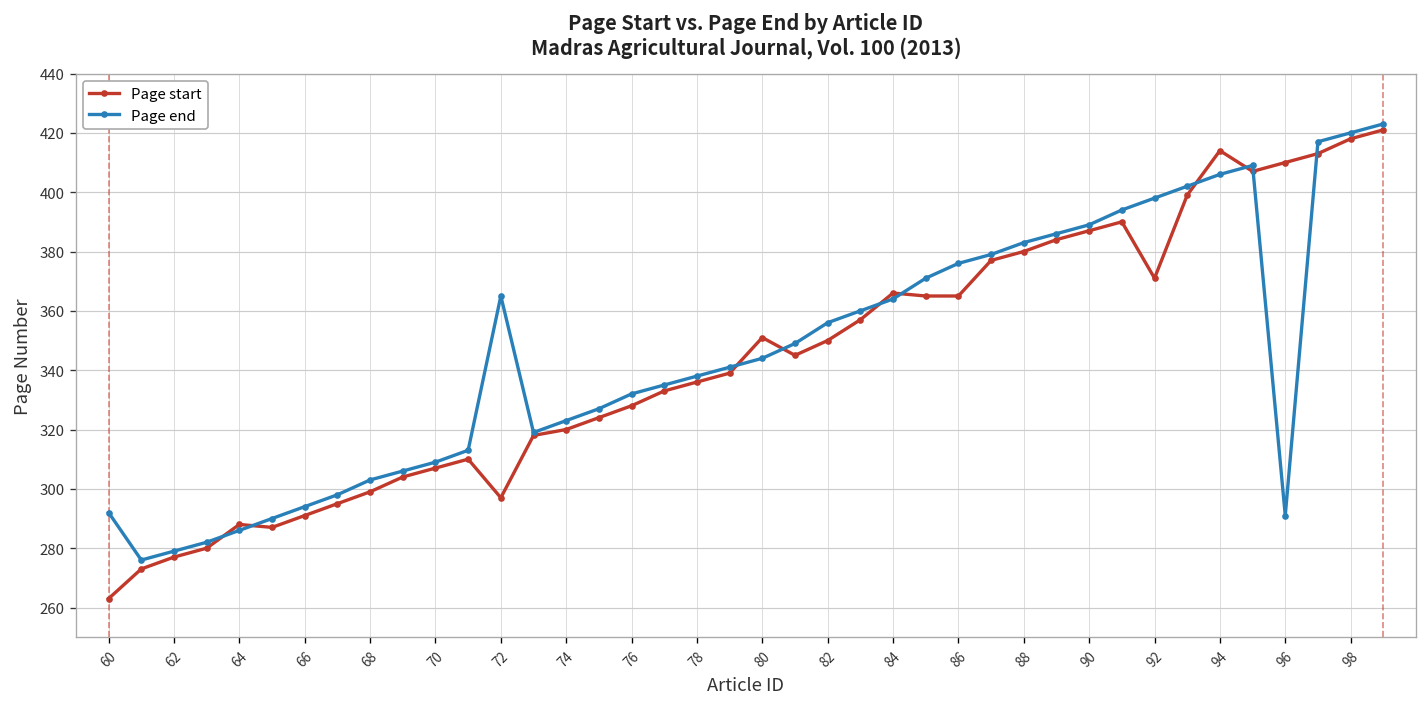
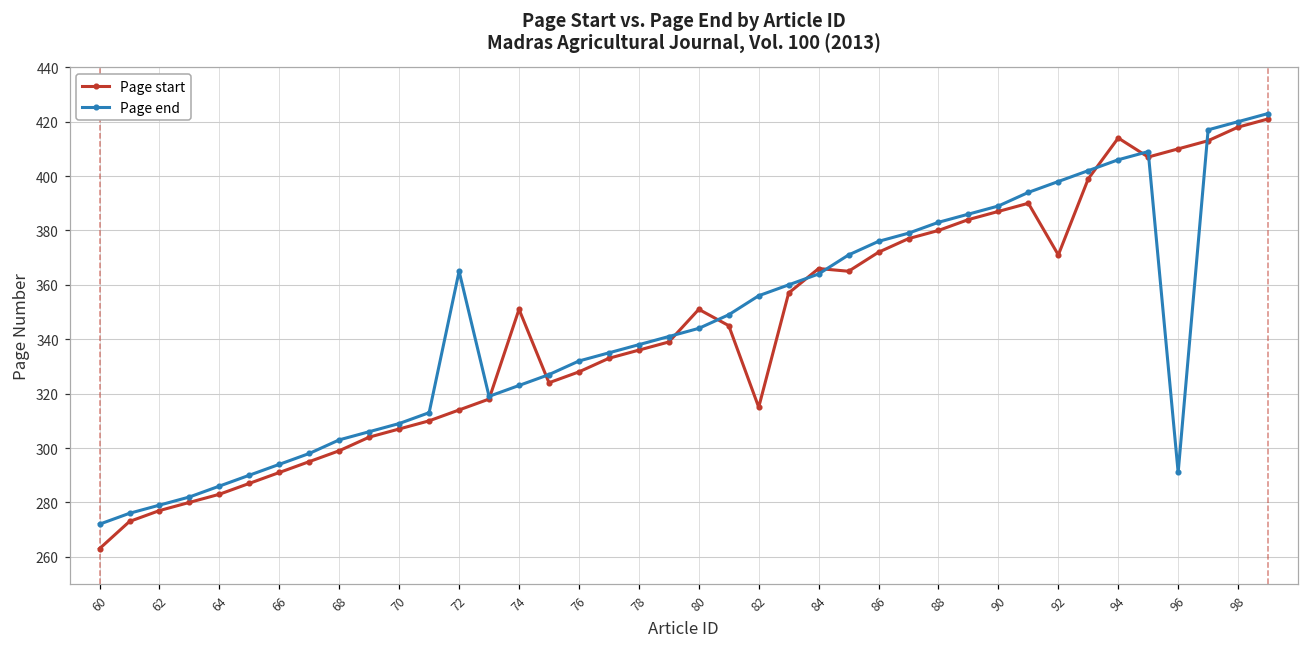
Page end, 60: 292 -> 272
Page start, 64: 288 -> 283
Page start, 72: 297 -> 314
Page start, 74: 320 -> 351
Page start, 82: 350 -> 315
Page start, 86: 365 -> 372
